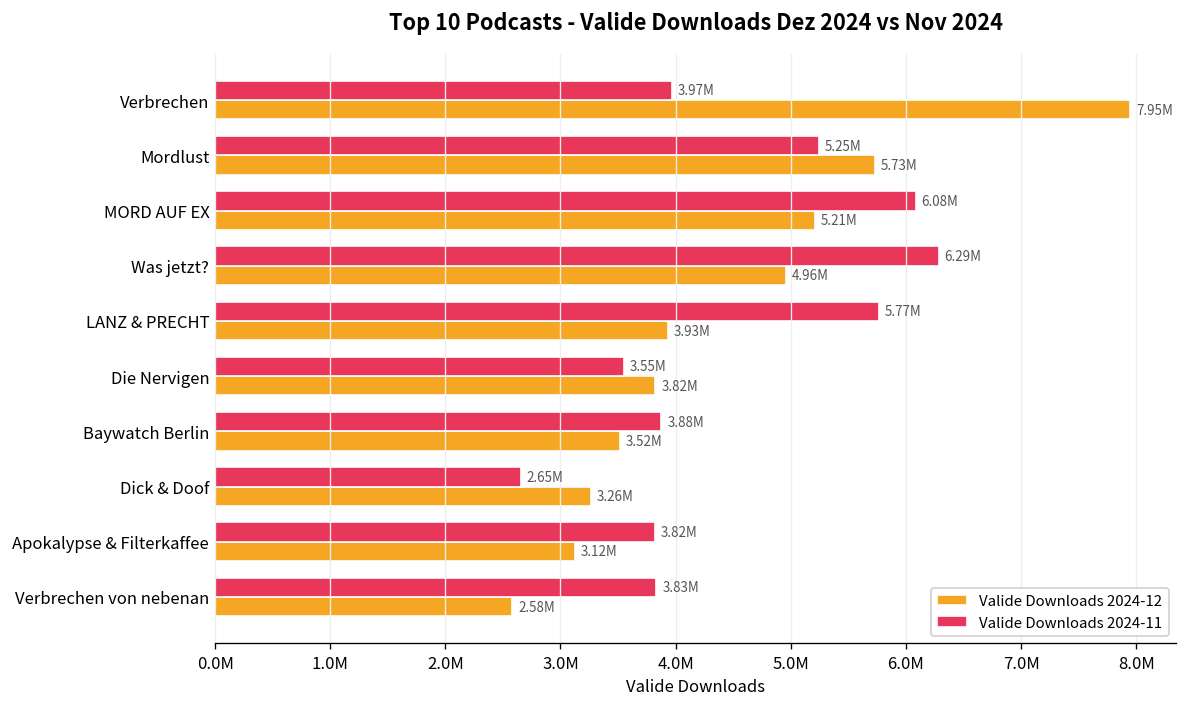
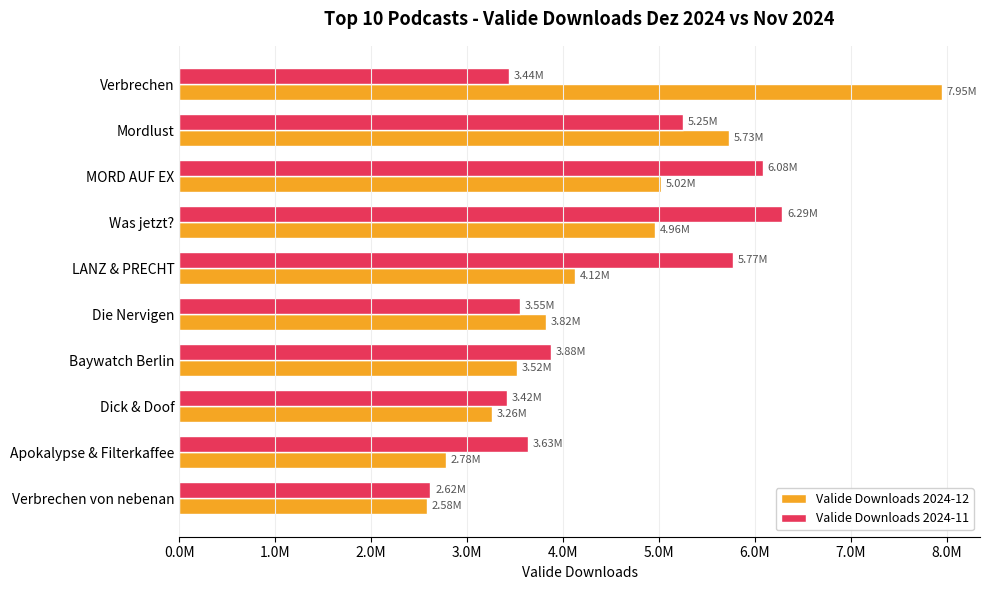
Valide Downloads 2024-11, Verbrechen: 3.97M -> 3.44M
Valide Downloads 2024-12, MORD AUF EX: 5.21M -> 5.02M
Valide Downloads 2024-12, LANZ & PRECHT: 3.93M -> 4.12M
Valide Downloads 2024-11, Dick & Doof: 2.65M -> 3.42M
Valide Downloads 2024-11, Apokalypse & Filterkaffee: 3.82M -> 3.63M
Valide Downloads 2024-12, Apokalypse & Filterkaffee: 3.12M -> 2.78M
Valide Downloads 2024-11, Verbrechen von nebenan: 3.83M -> 2.62M
